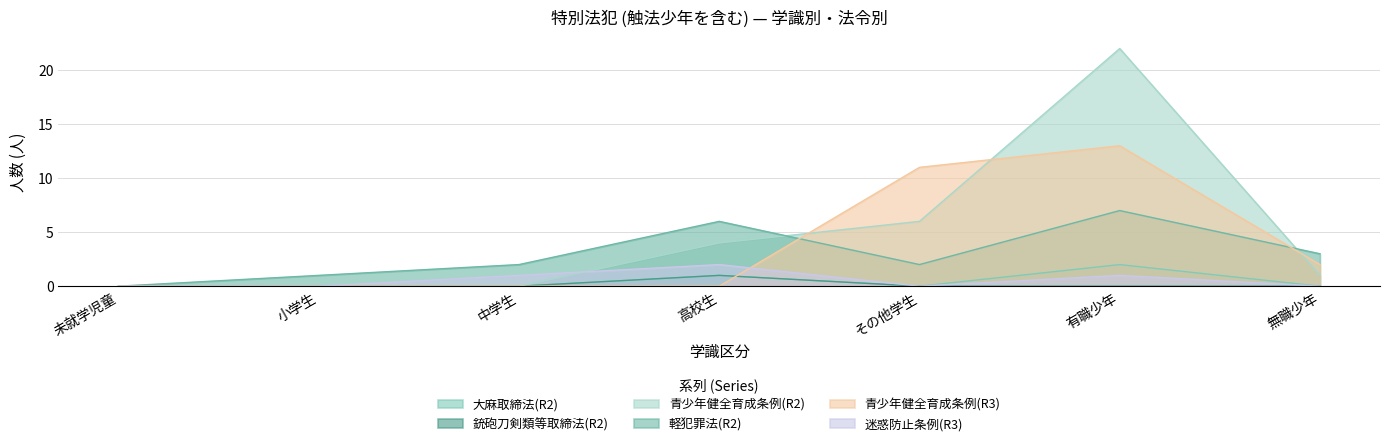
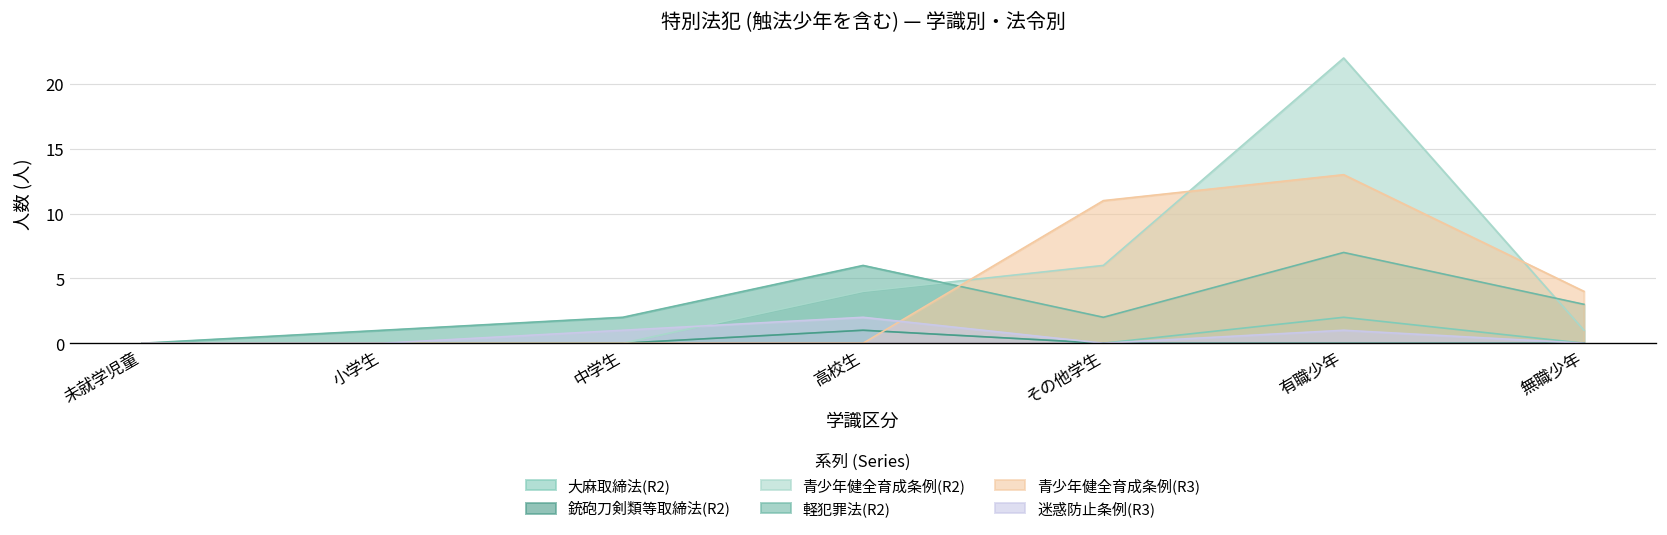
青少年健全育成条例(R3), 無職少年: 2 -> 4
